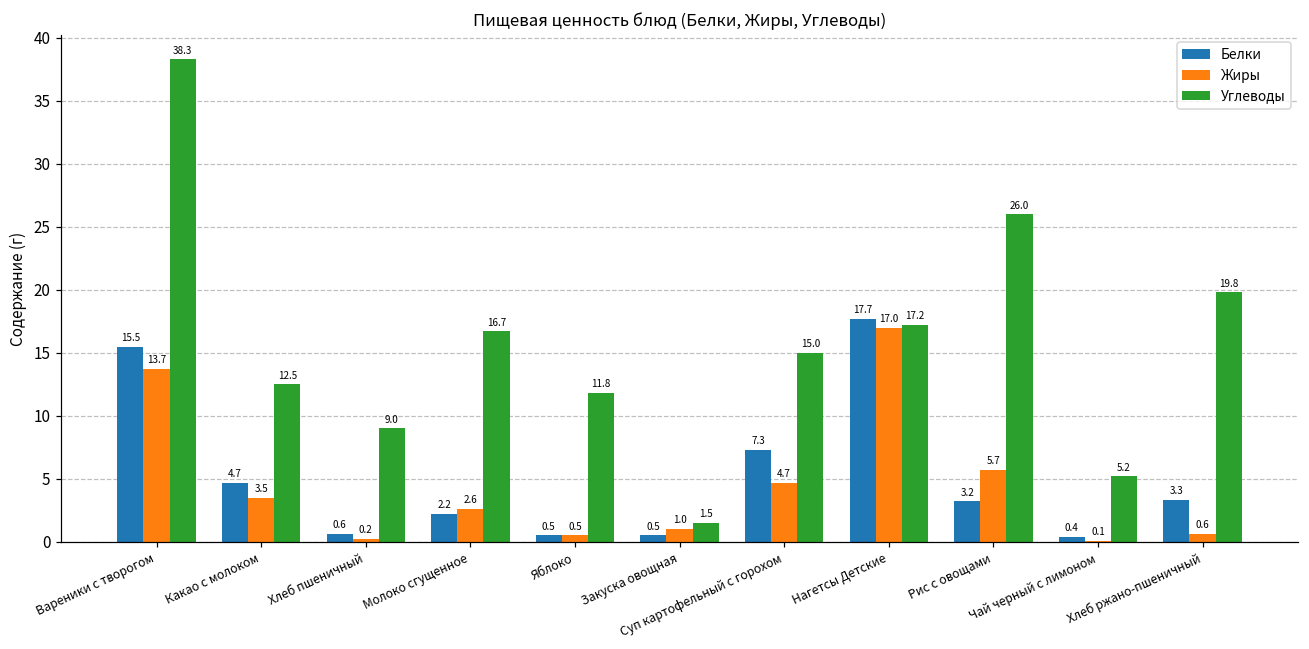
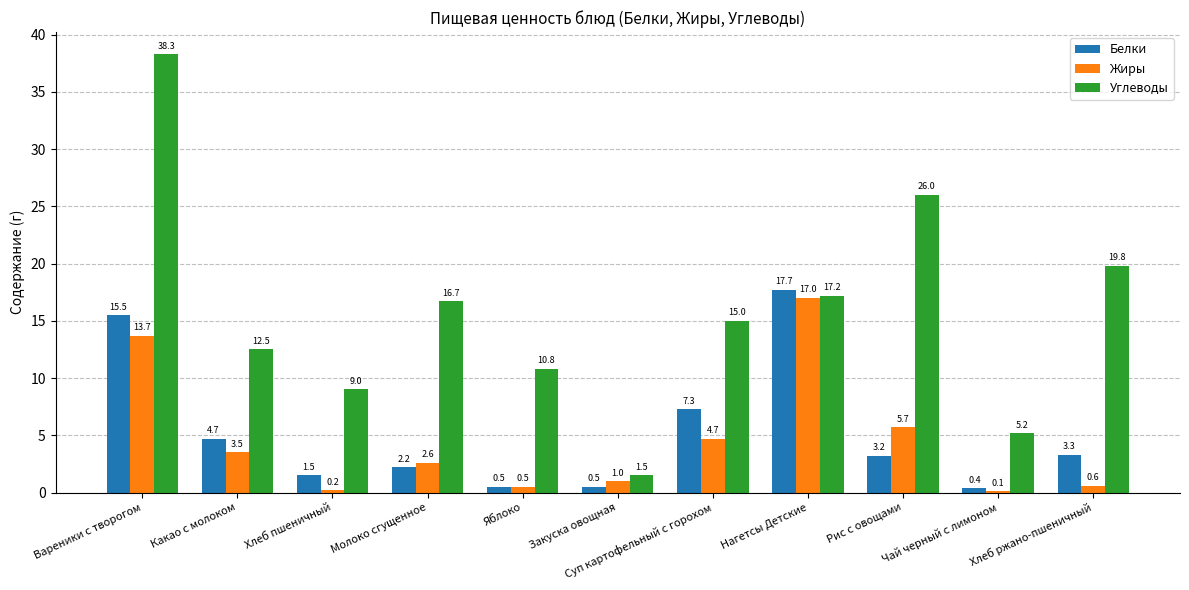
Белки, Хлеб пшеничный: 0.6 -> 1.5
Углеводы, Яблоко: 11.8 -> 10.8
